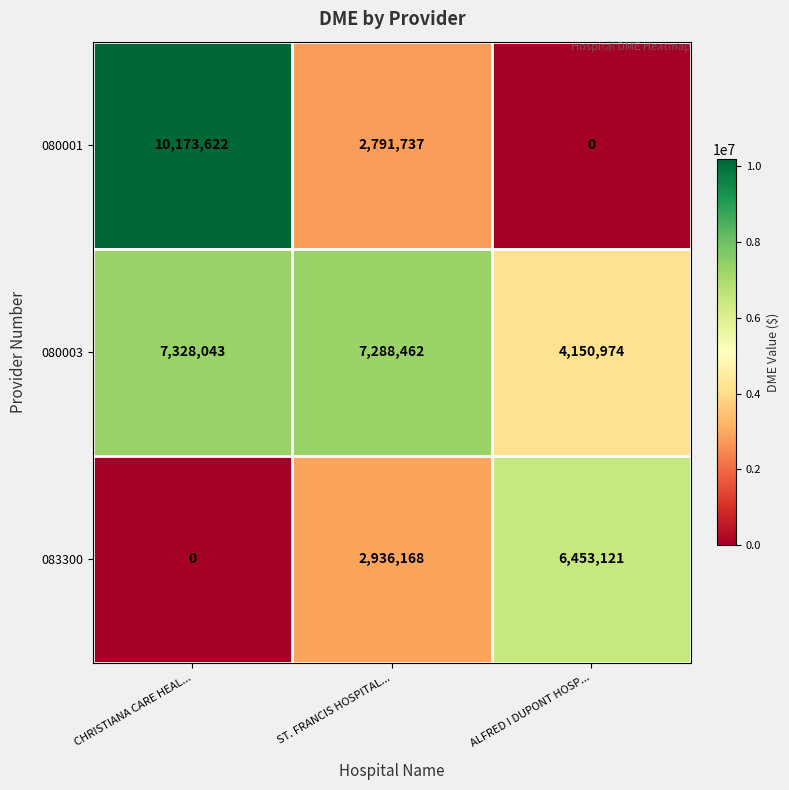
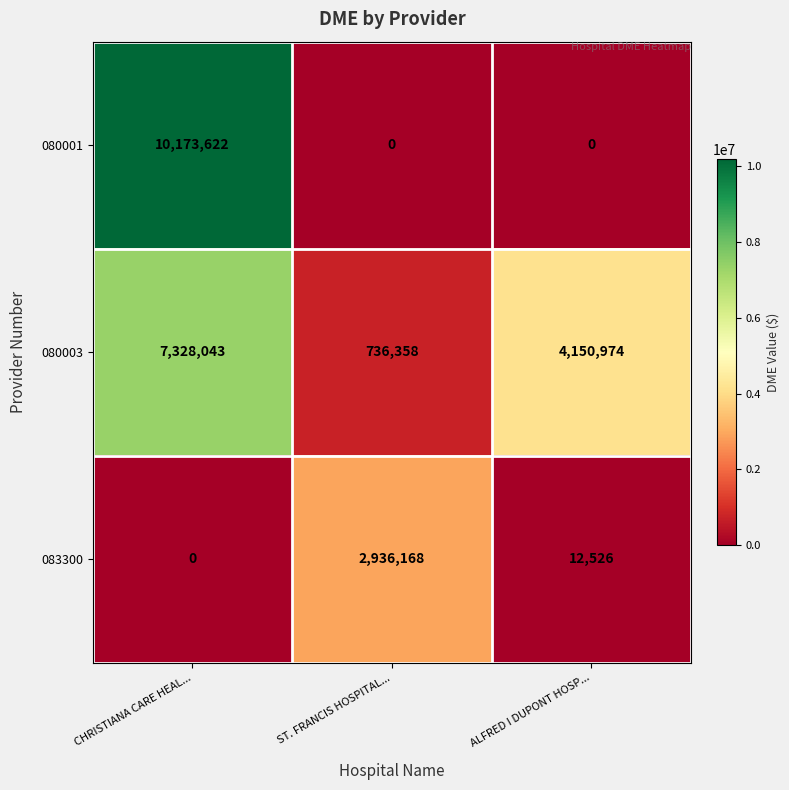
080001, ST. FRANCIS HOSPITAL...: 2,791,737 -> 0
080003, ST. FRANCIS HOSPITAL...: 7,288,462 -> 736,358
083300, ALFRED I DUPONT HOSP...: 6,453,121 -> 12,526
